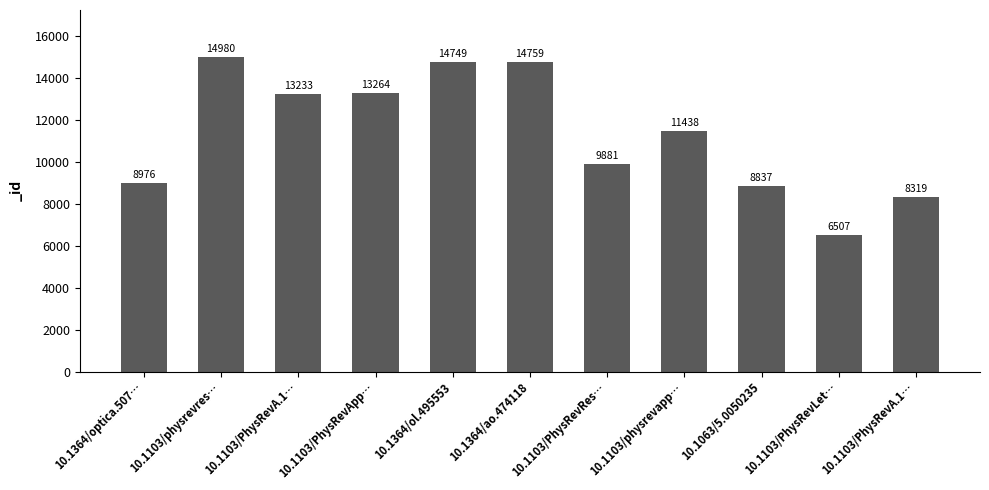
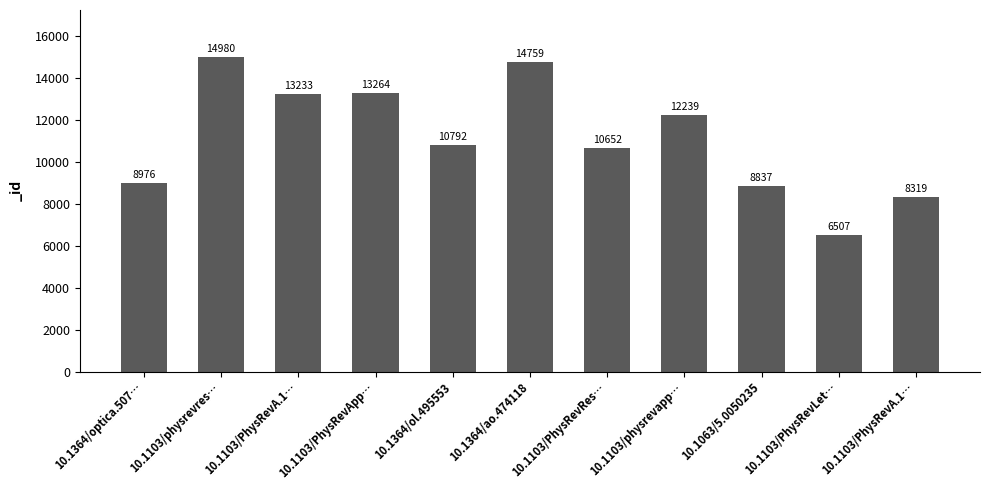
10.1364/ol.495553: 14749 -> 10792
10.1103/PhysRevRes…: 9881 -> 10652
10.1103/physrevapp…: 11438 -> 12239
